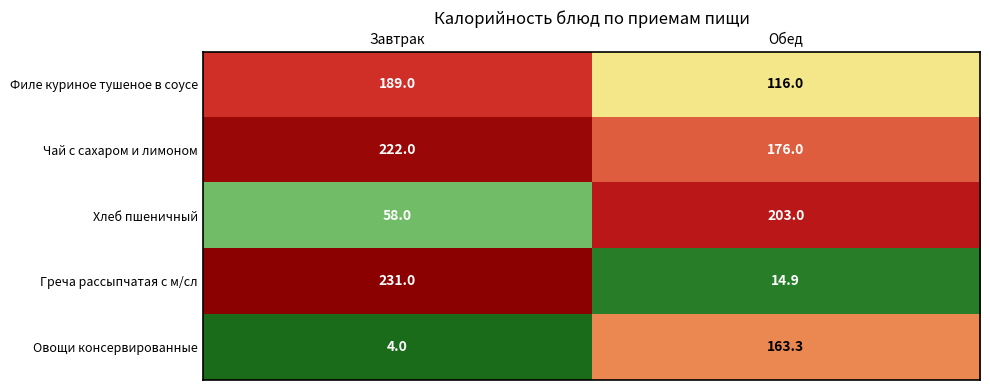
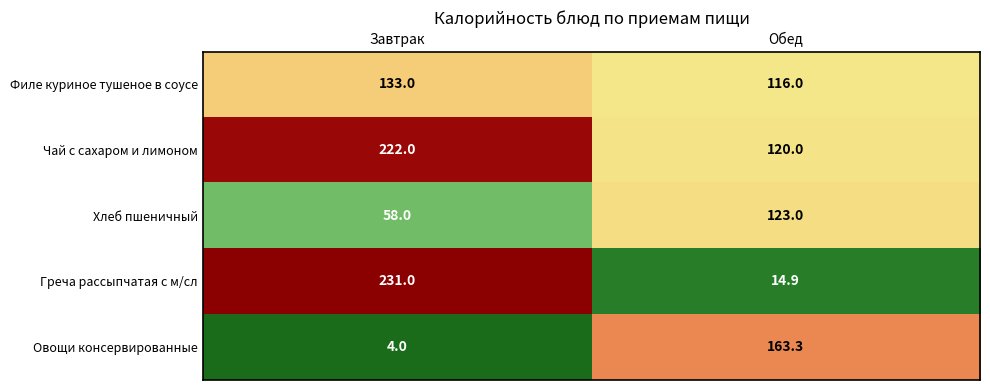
Филе куриное тушеное в соусе, Завтрак: 189.0 -> 133.0
Чай с сахаром и лимоном, Обед: 176.0 -> 120.0
Хлеб пшеничный, Обед: 203.0 -> 123.0
